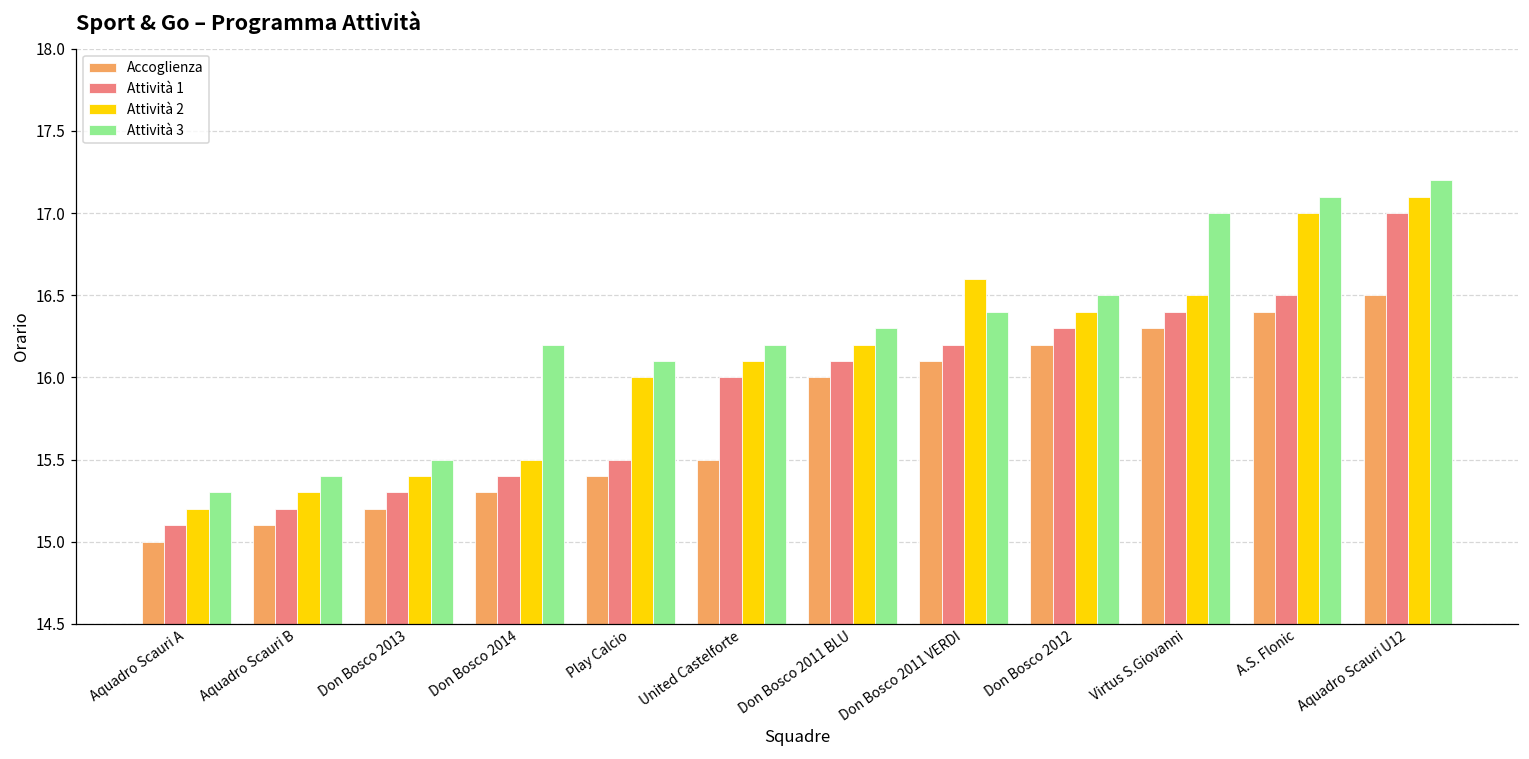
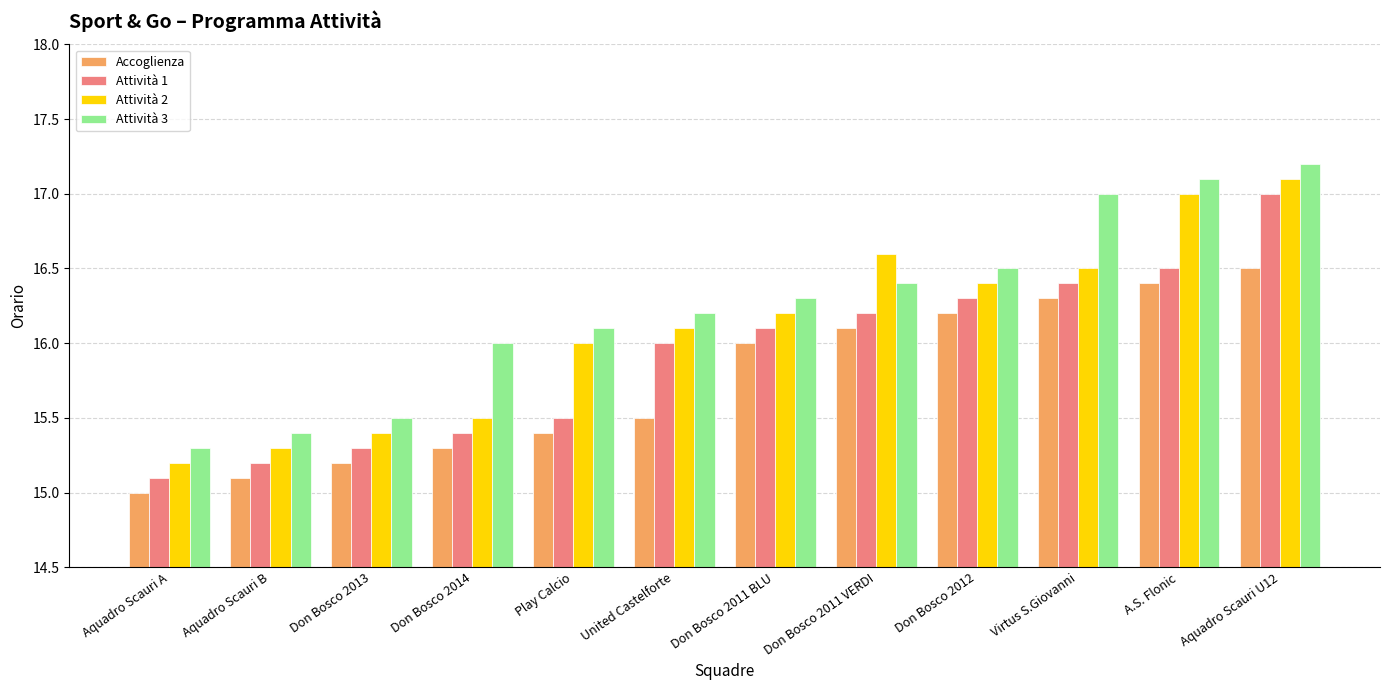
Attività 3, Don Bosco 2014: 16.2 -> 16.0
